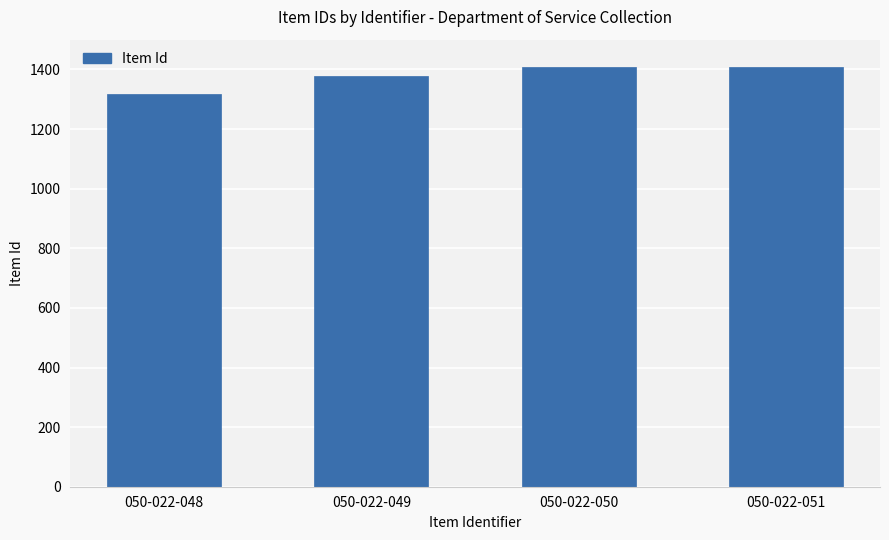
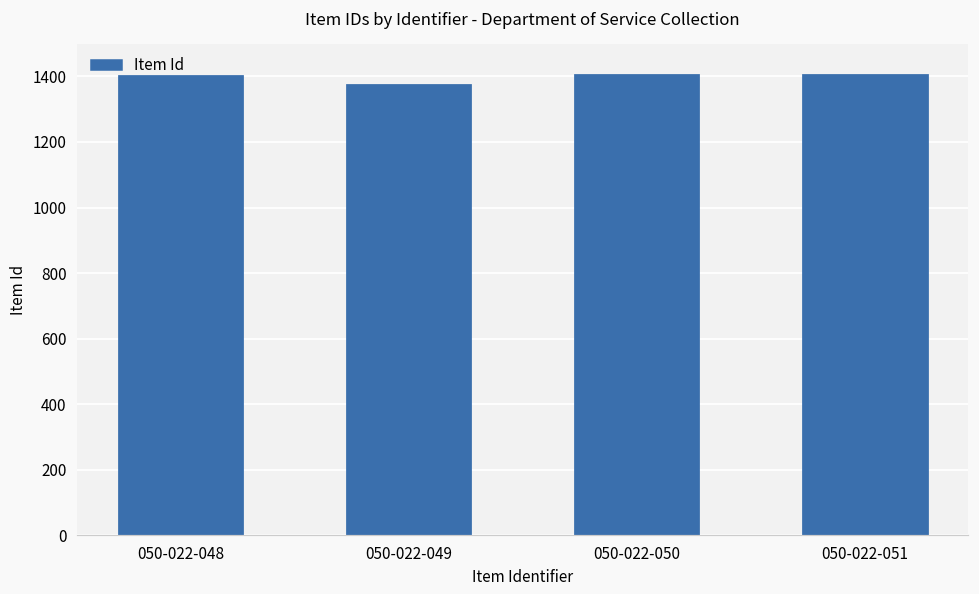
050-022-048: 1320 -> 1400
